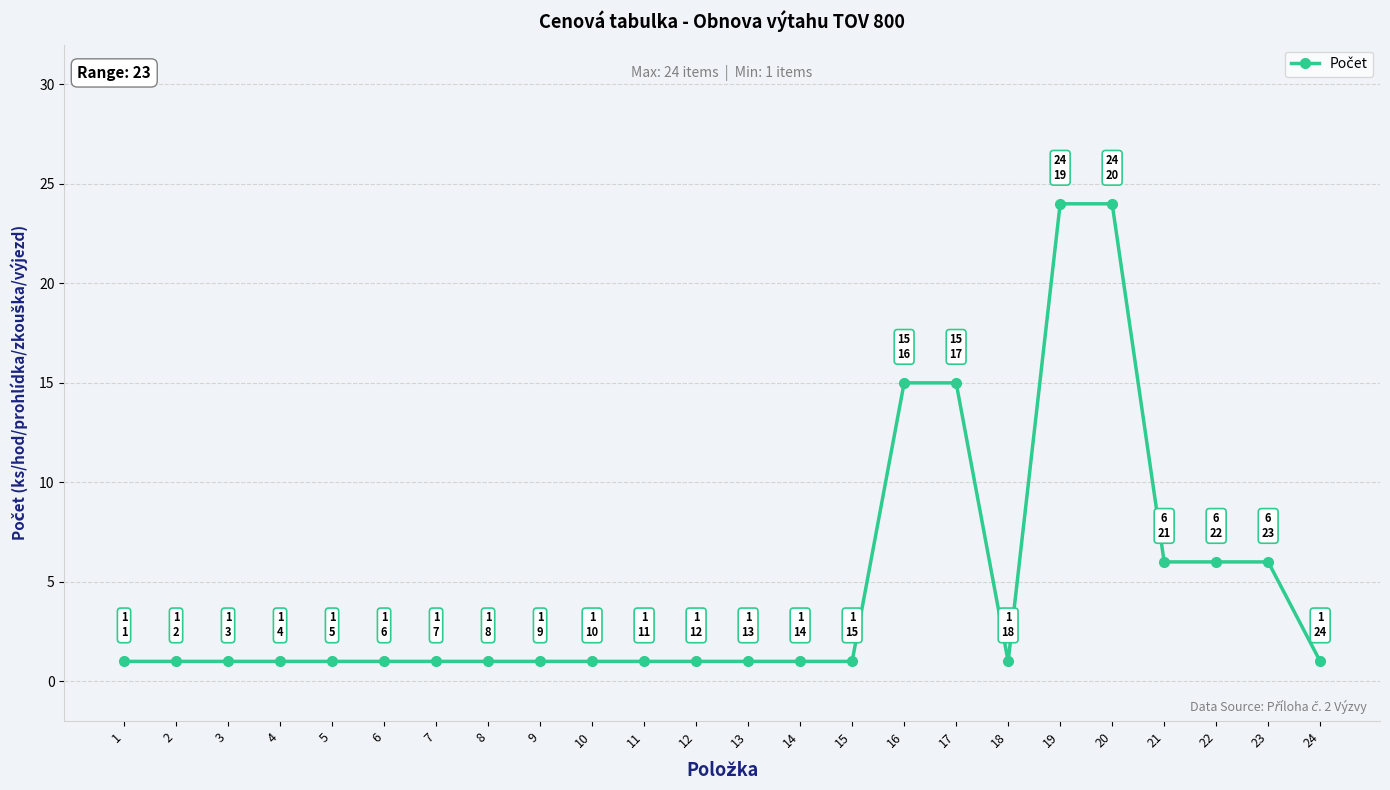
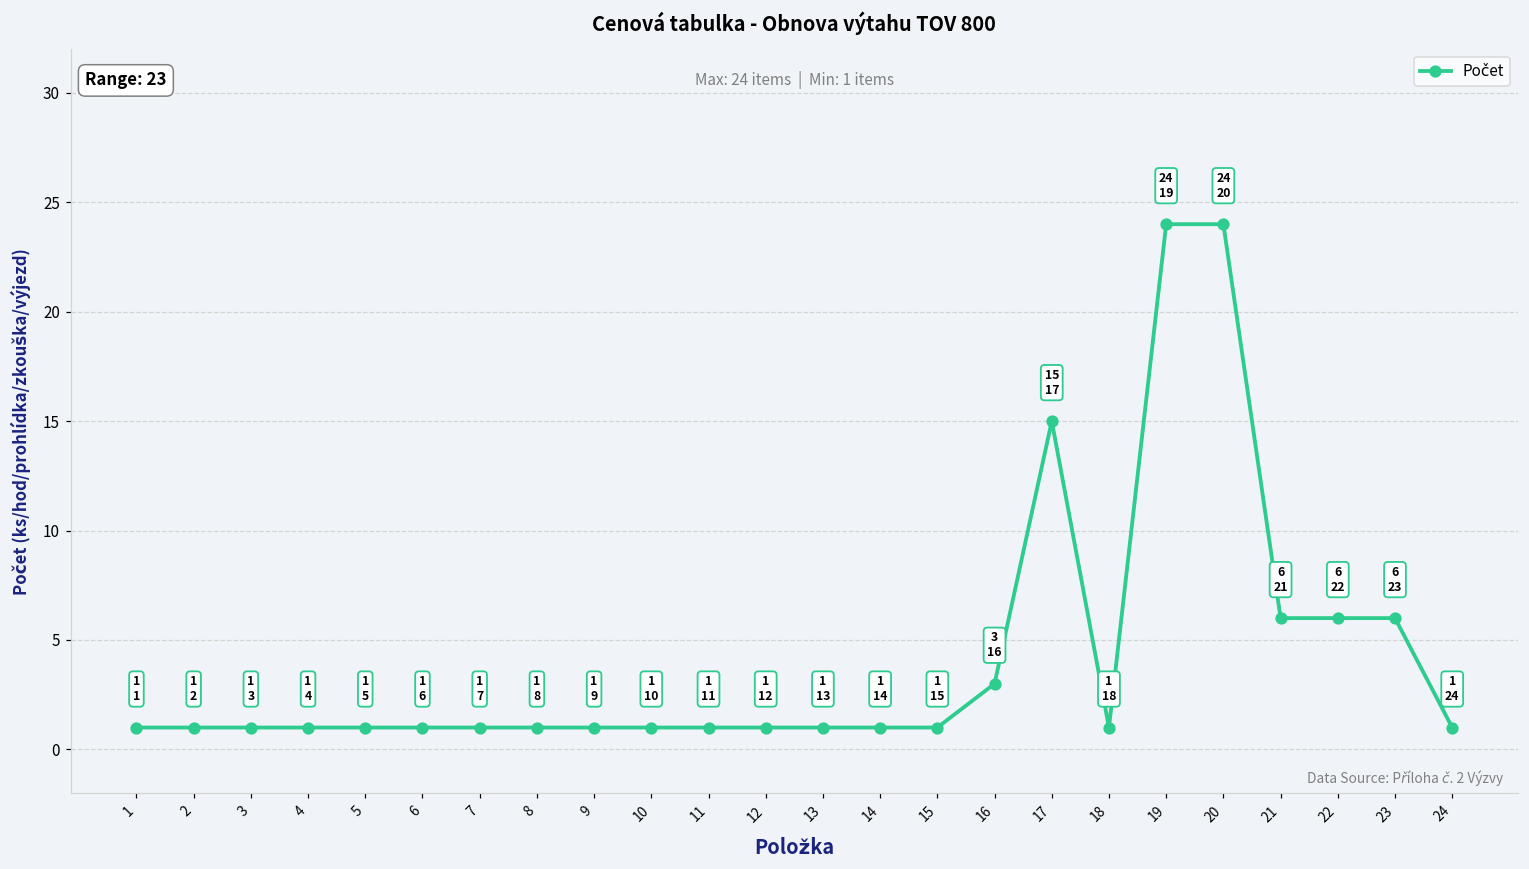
16: 15 -> 3
